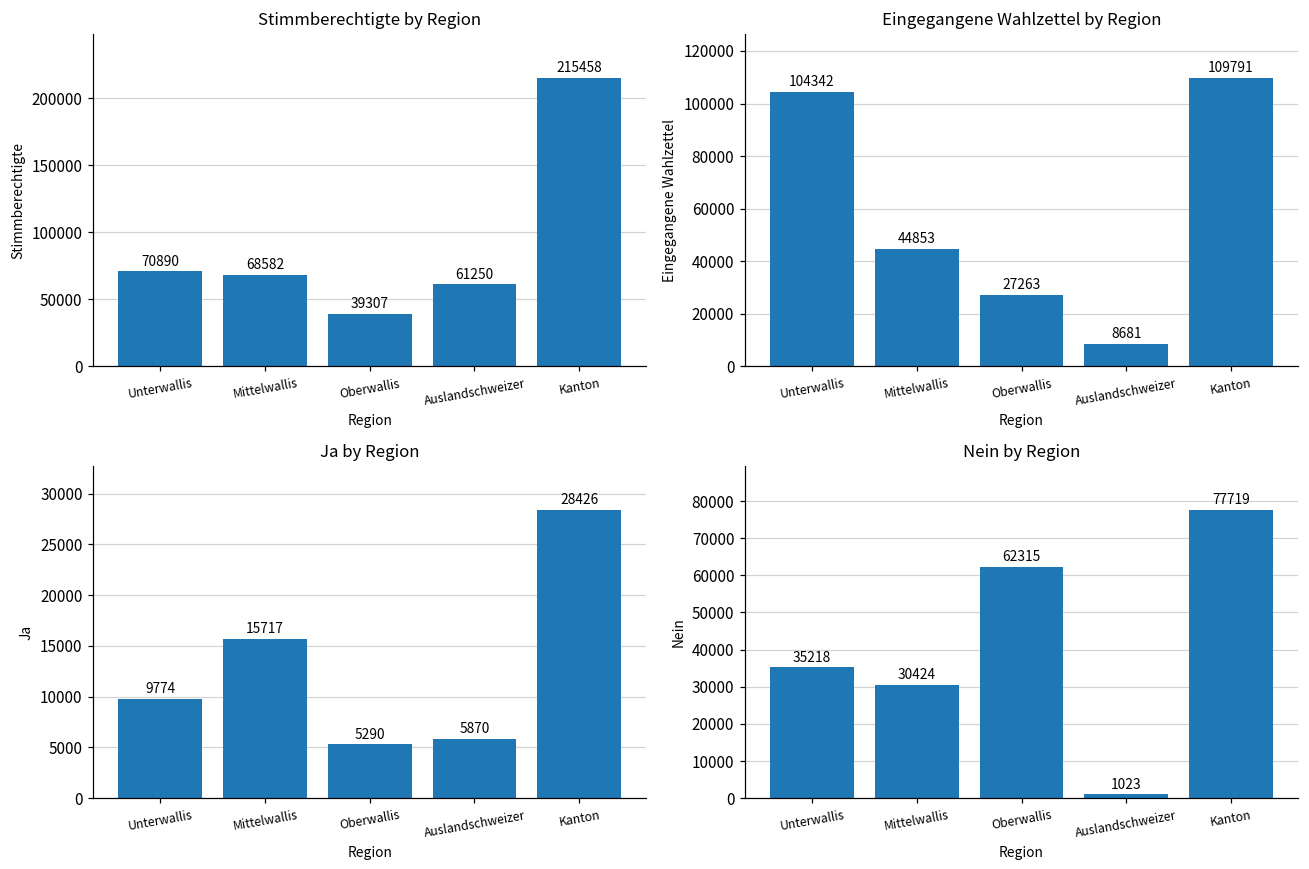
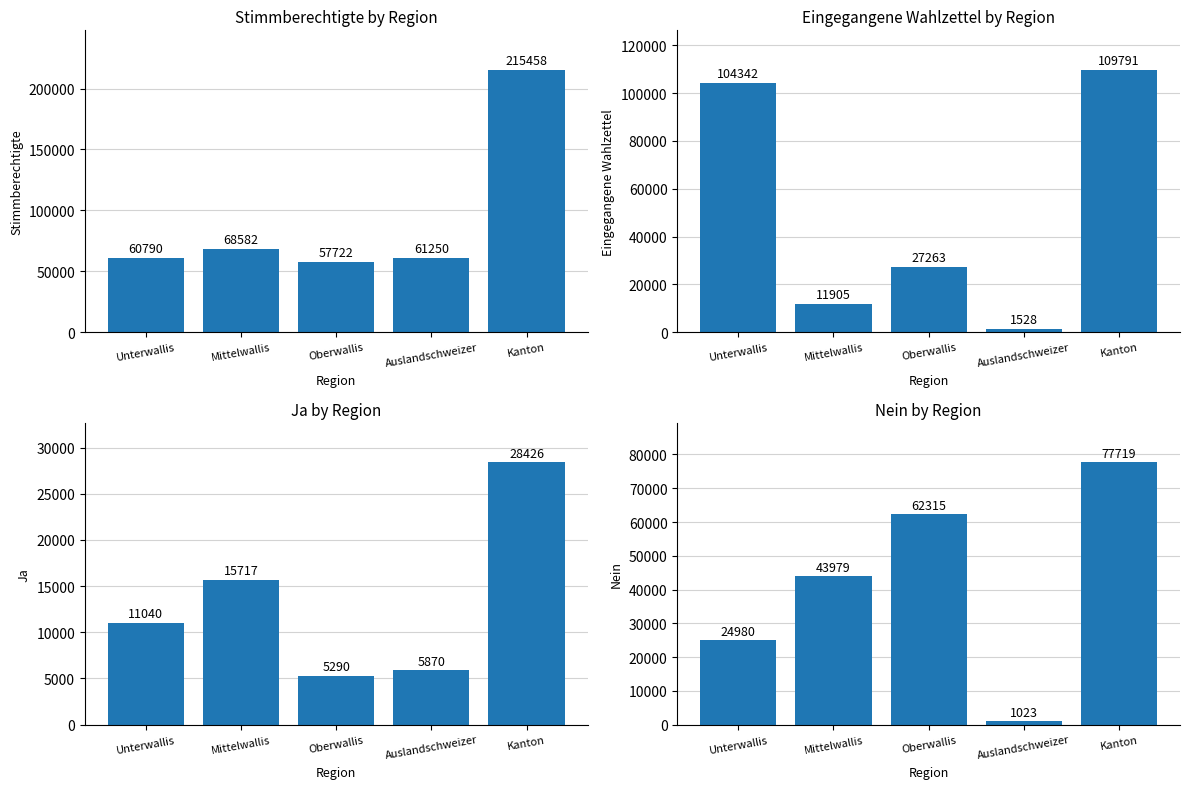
Stimmberechtigte by Region, Unterwallis: 70890 -> 60790
Stimmberechtigte by Region, Oberwallis: 39307 -> 57722
Eingegangene Wahlzettel by Region, Mittelwallis: 44853 -> 11905
Eingegangene Wahlzettel by Region, Auslandschweizer: 8681 -> 1528
Ja by Region, Unterwallis: 9774 -> 11040
Nein by Region, Unterwallis: 35218 -> 24980
Nein by Region, Mittelwallis: 30424 -> 43979
